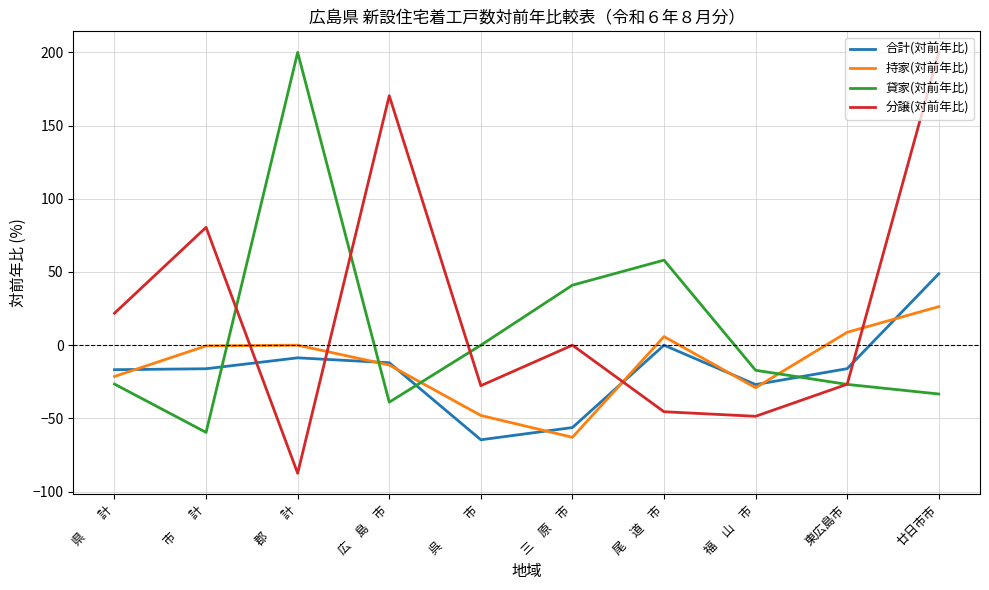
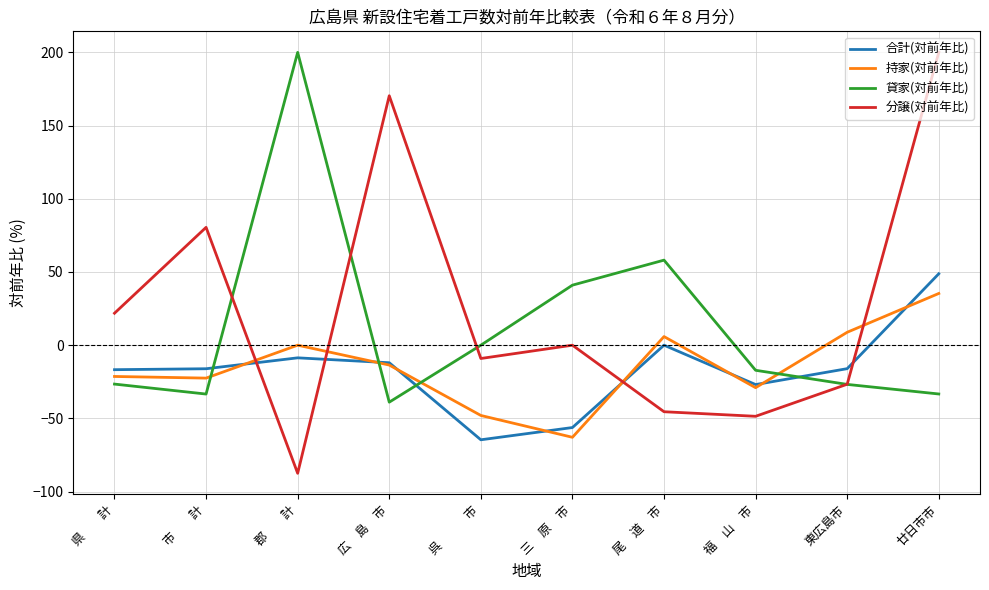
持家(対前年比), 市 計: 0 -> -22
貸家(対前年比), 市 計: -60 -> -33
分譲(対前年比), 呉 市: -28 -> -9
持家(対前年比), 廿日市市: 26 -> 35
